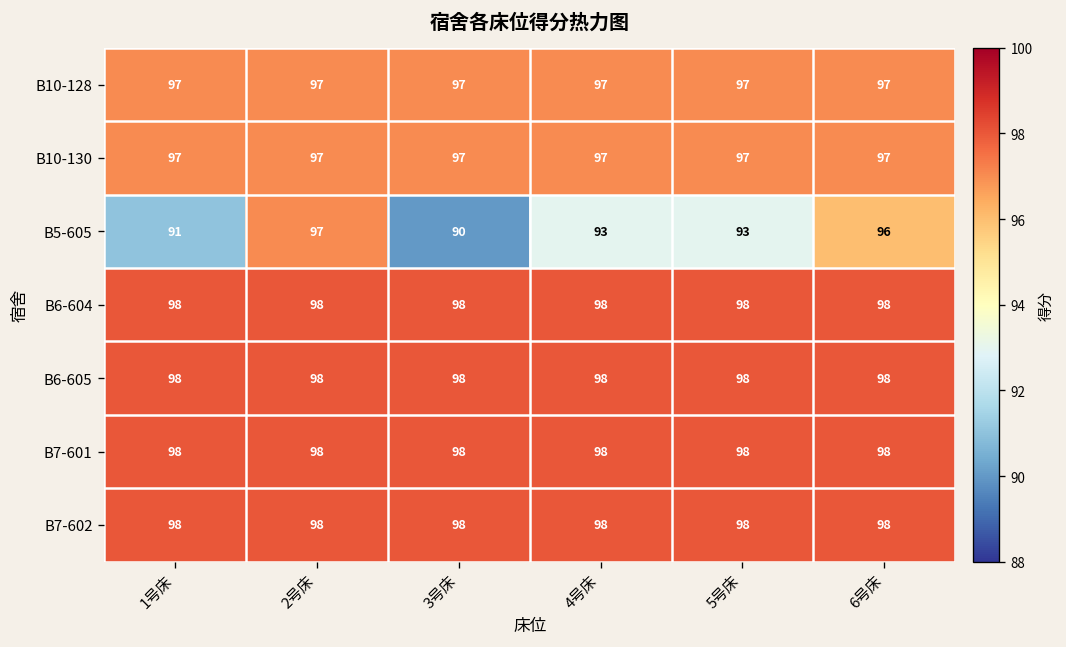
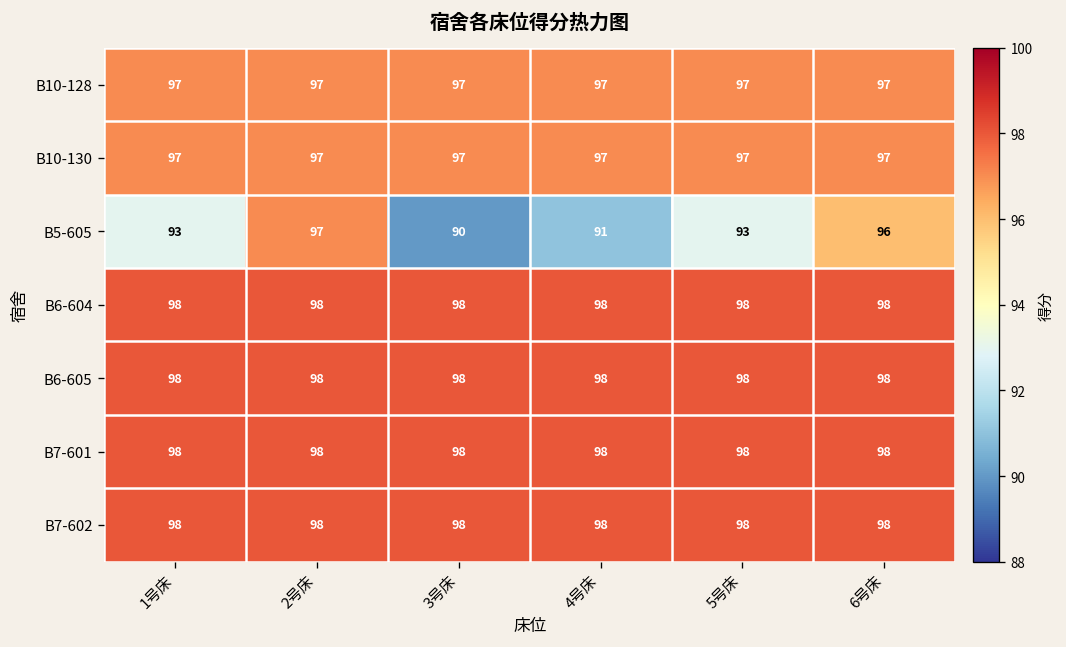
B5-605, 1号床: 91 -> 93
B5-605, 4号床: 93 -> 91
